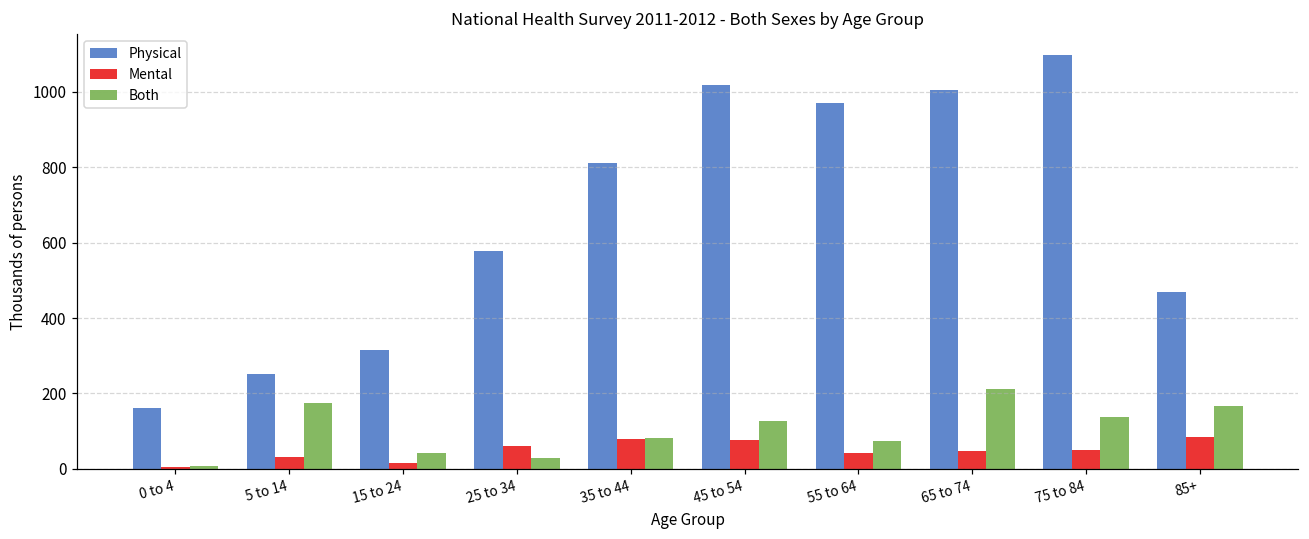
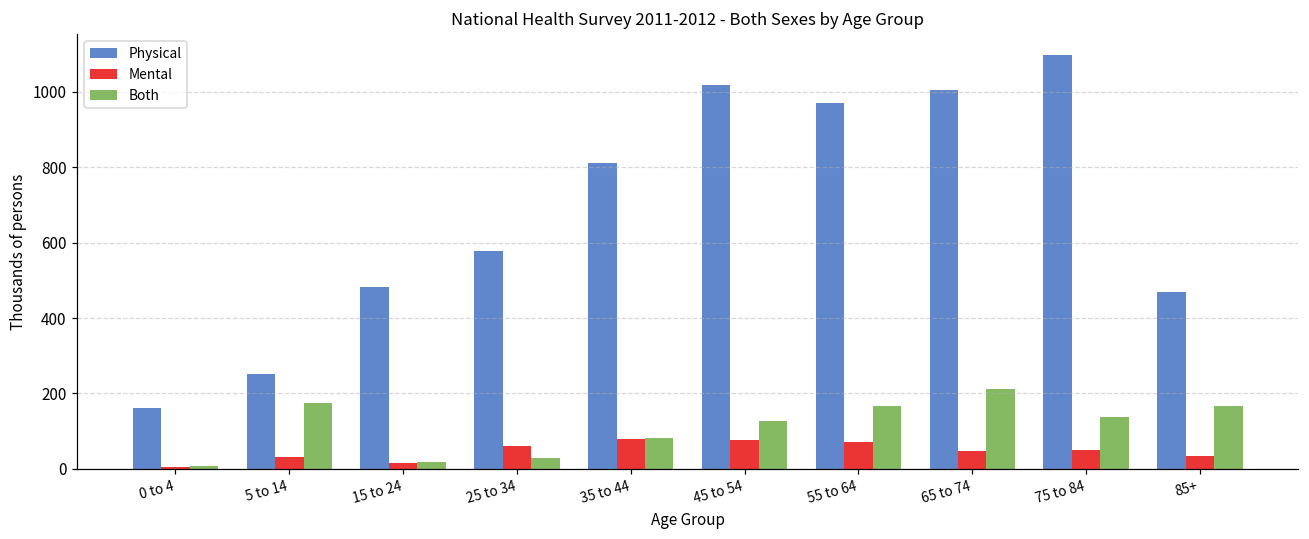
Physical, 15 to 24: 310 -> 480
Both, 15 to 24: 40 -> 20
Mental, 55 to 64: 40 -> 70
Both, 55 to 64: 70 -> 170
Mental, 85+: 90 -> 30
